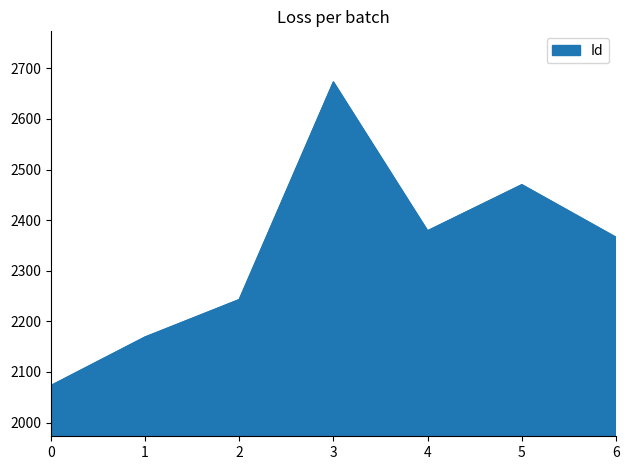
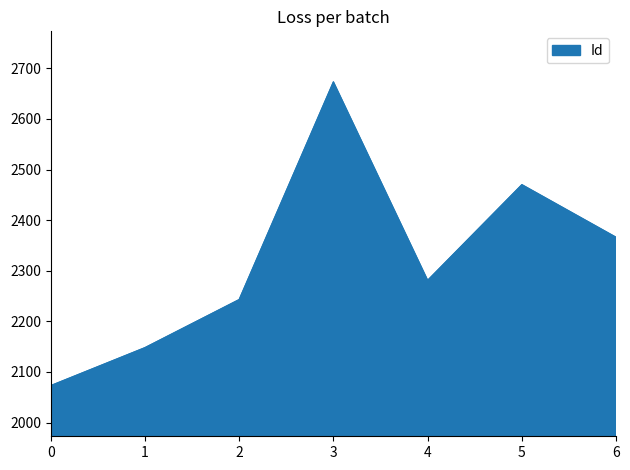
1: 2170 -> 2150
4: 2380 -> 2280
